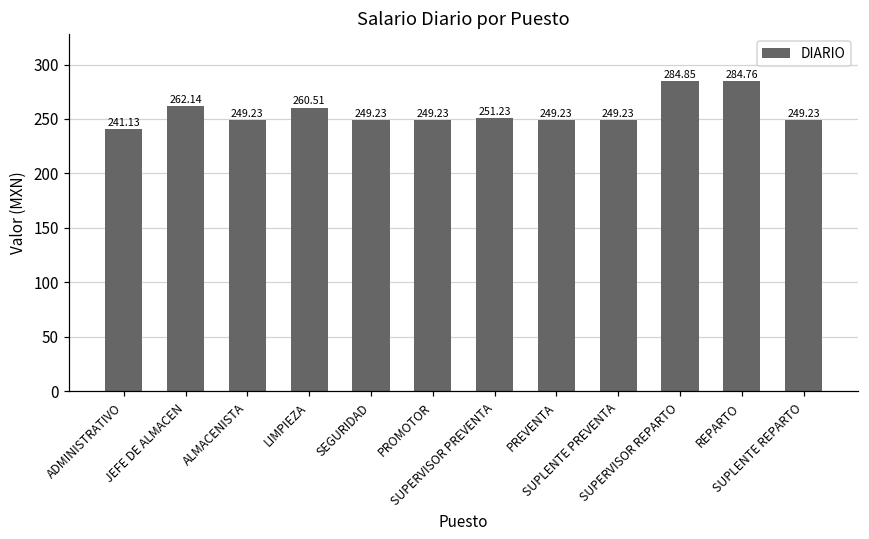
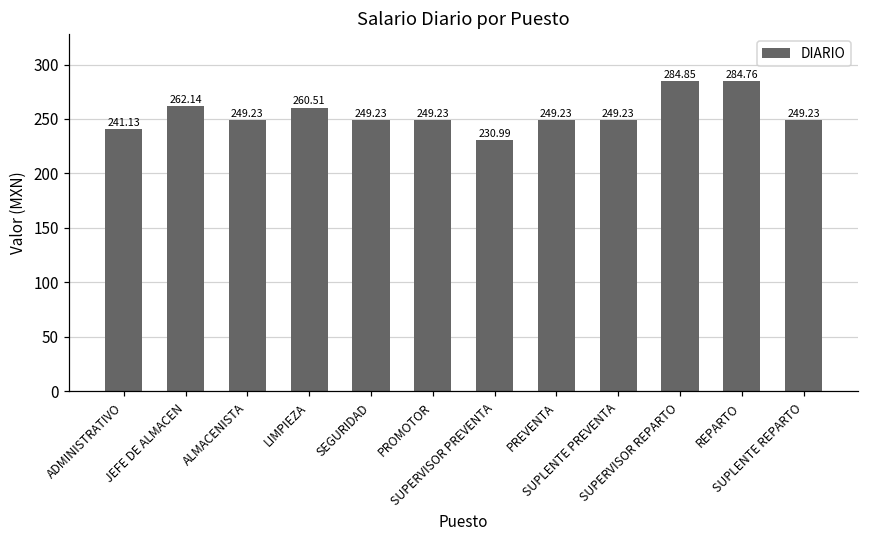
SUPERVISOR PREVENTA: 251.23 -> 230.99
